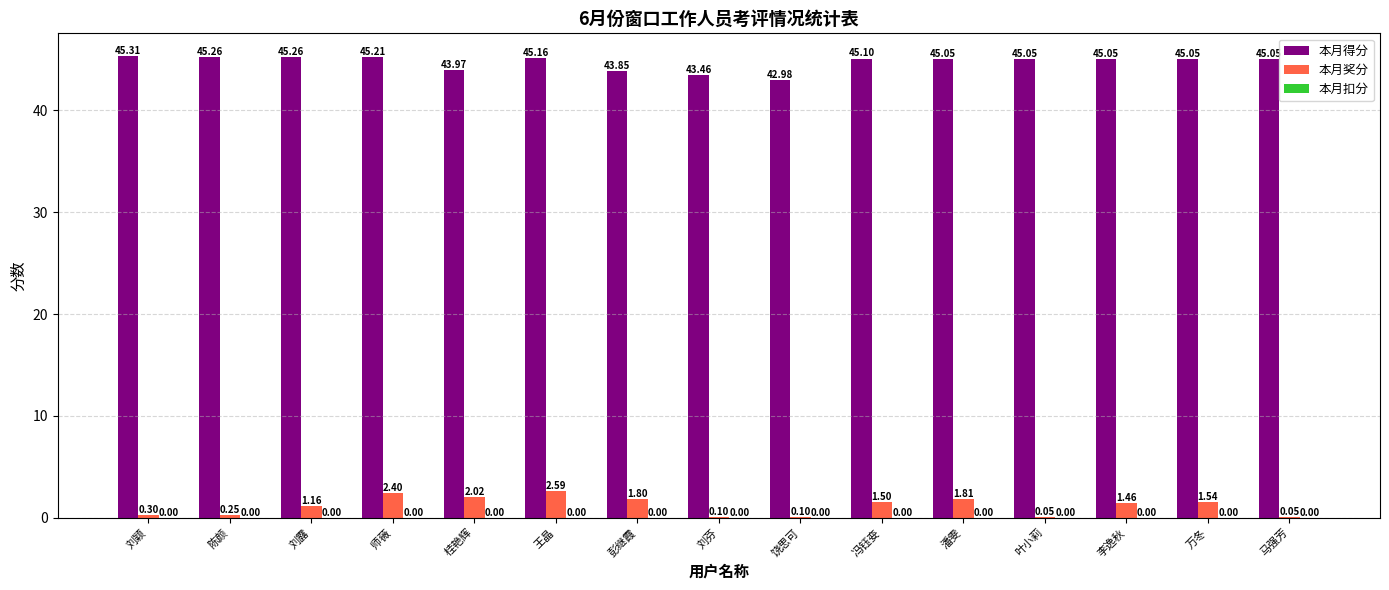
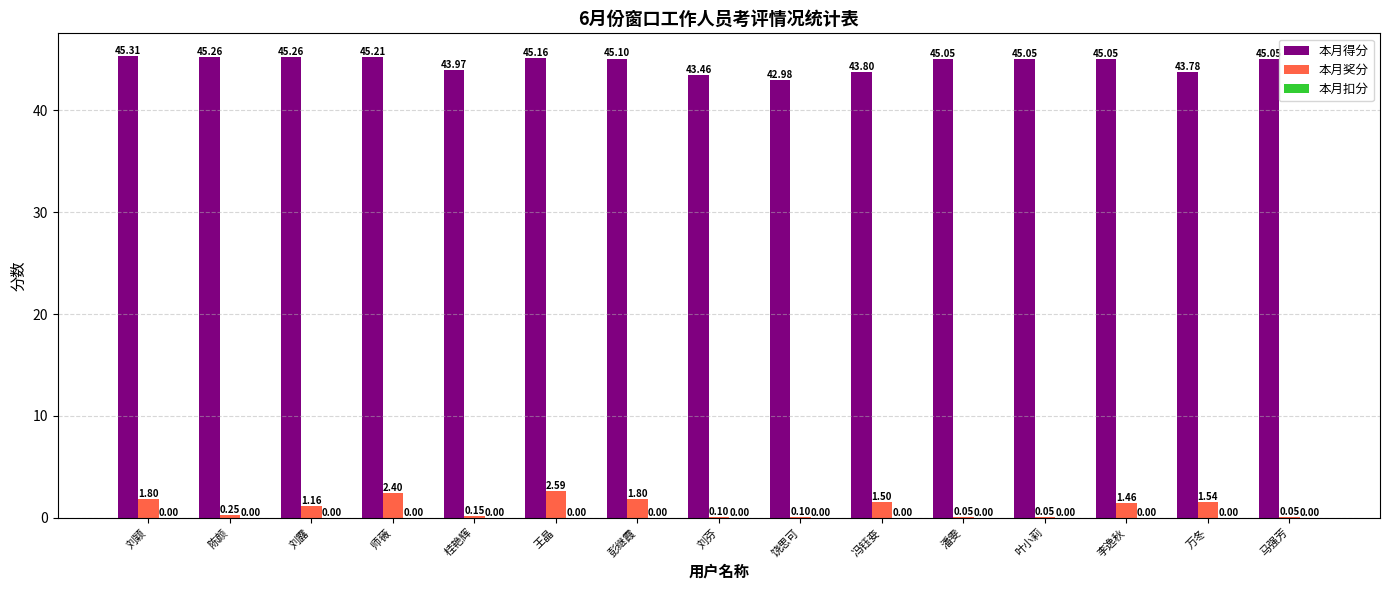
本月奖分, 刘颖: 0.30 -> 1.80
本月奖分, 桂艳辉: 2.02 -> 0.15
本月得分, 彭继霞: 43.85 -> 45.10
本月得分, 冯钰娈: 45.10 -> 43.80
本月奖分, 潘雯: 1.81 -> 0.05
本月得分, 万冬: 45.05 -> 43.78
